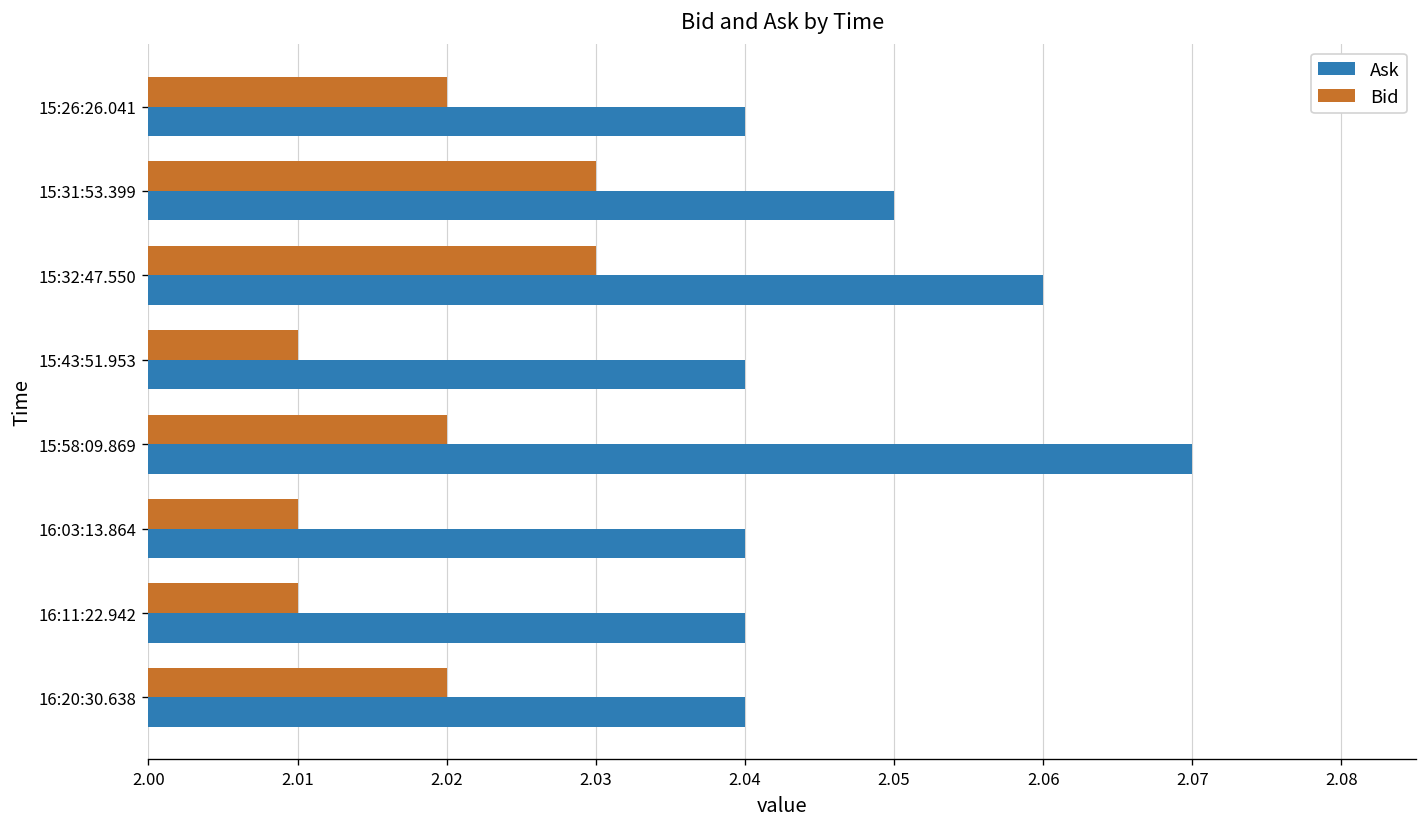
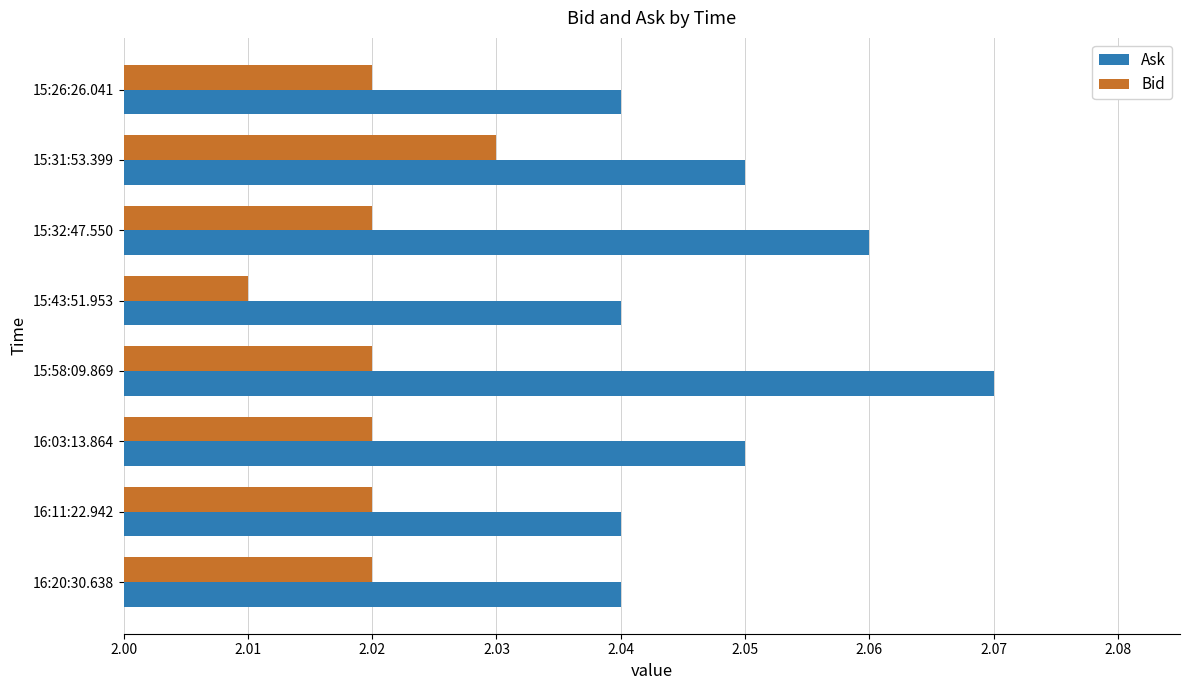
Bid, 15:32:47.550: 2.03 -> 2.02
Bid, 16:03:13.864: 2.01 -> 2.02
Ask, 16:03:13.864: 2.04 -> 2.05
Bid, 16:11:22.942: 2.01 -> 2.02
